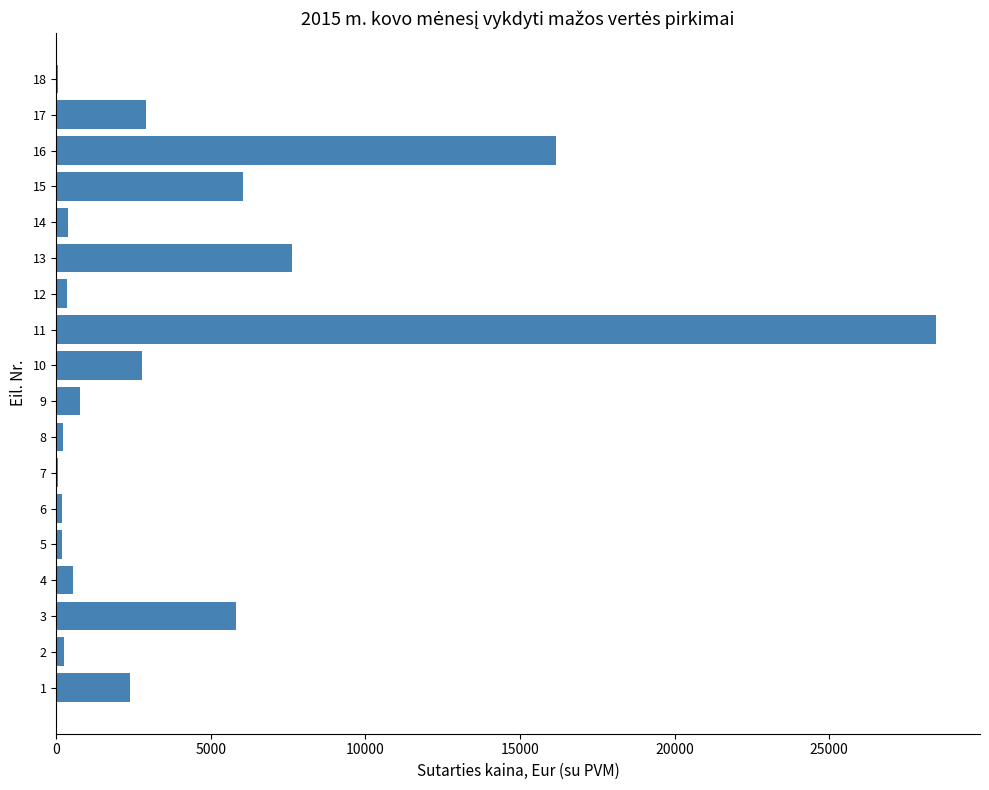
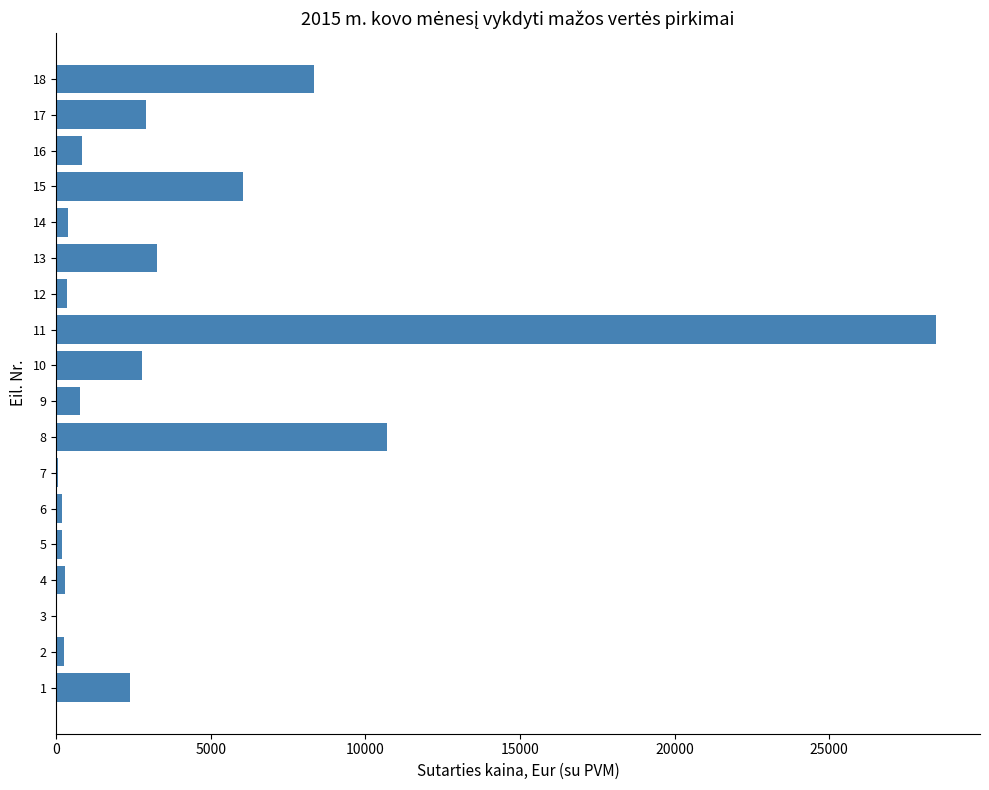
18: 100 -> 8400
16: 16200 -> 800
13: 7600 -> 3300
8: 200 -> 10700
4: 500 -> 300
3: 5800 -> 0
